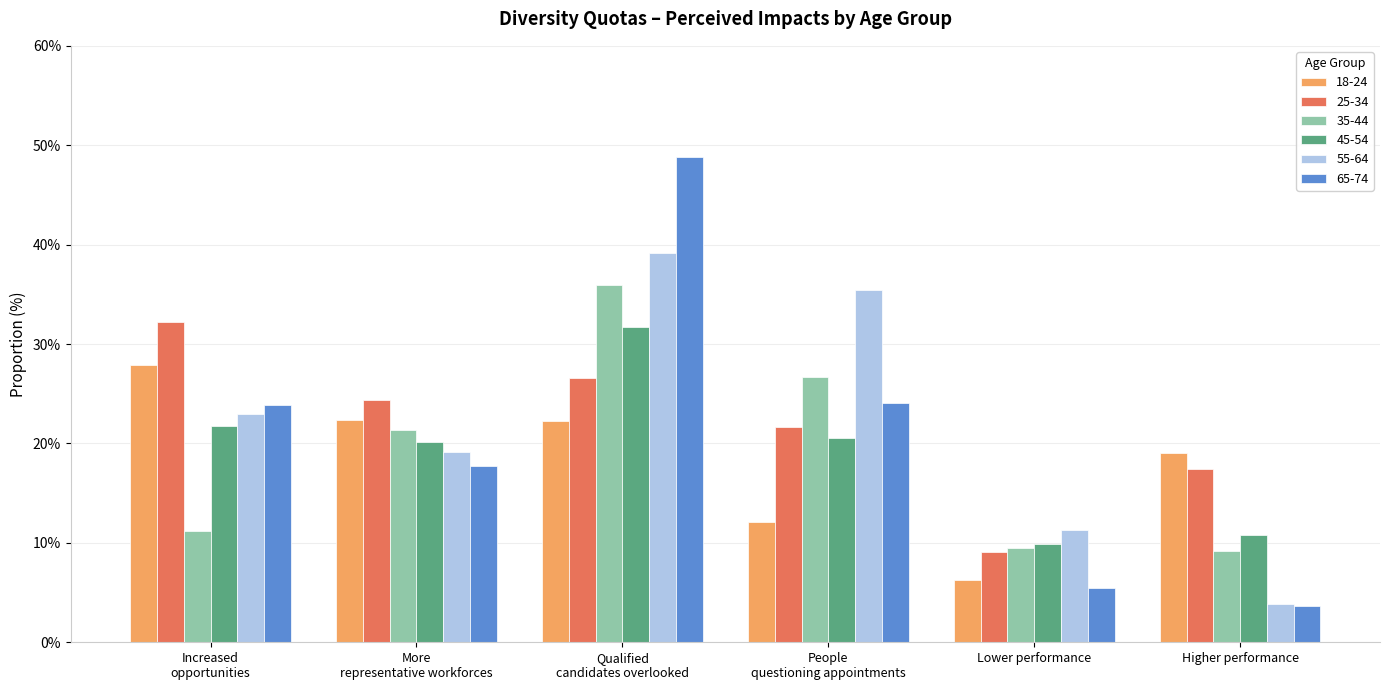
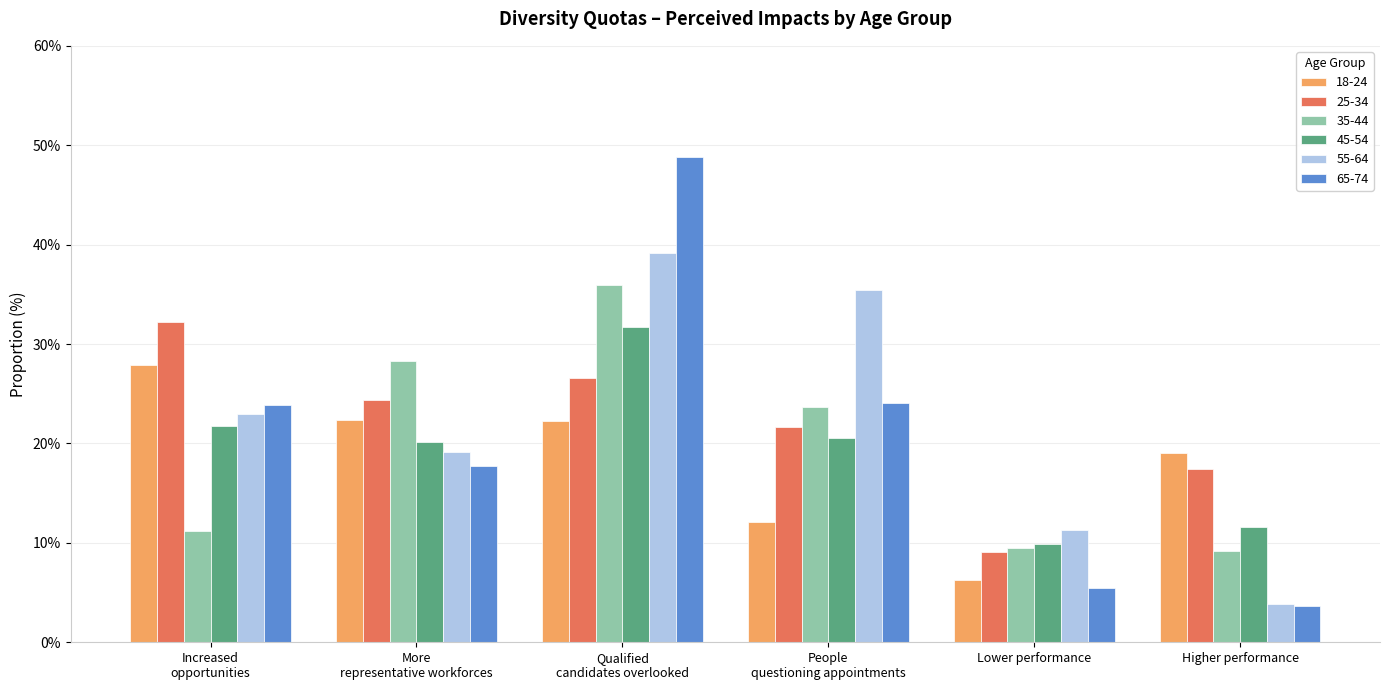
35-44, More representative workforces: 21% -> 28%
35-44, People questioning appointments: 27% -> 24%
45-54, Higher performance: 11% -> 12%
